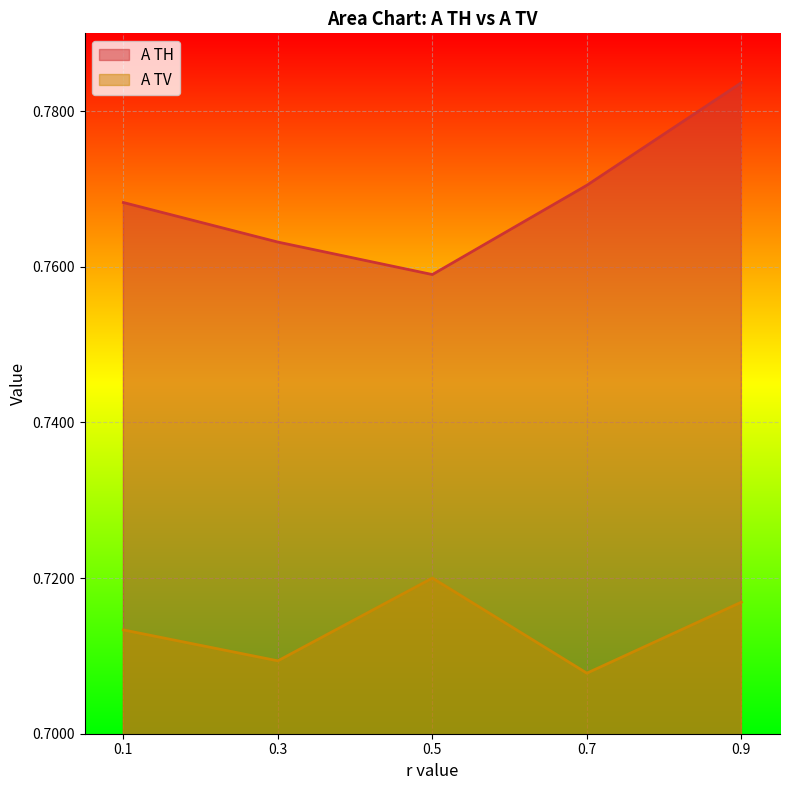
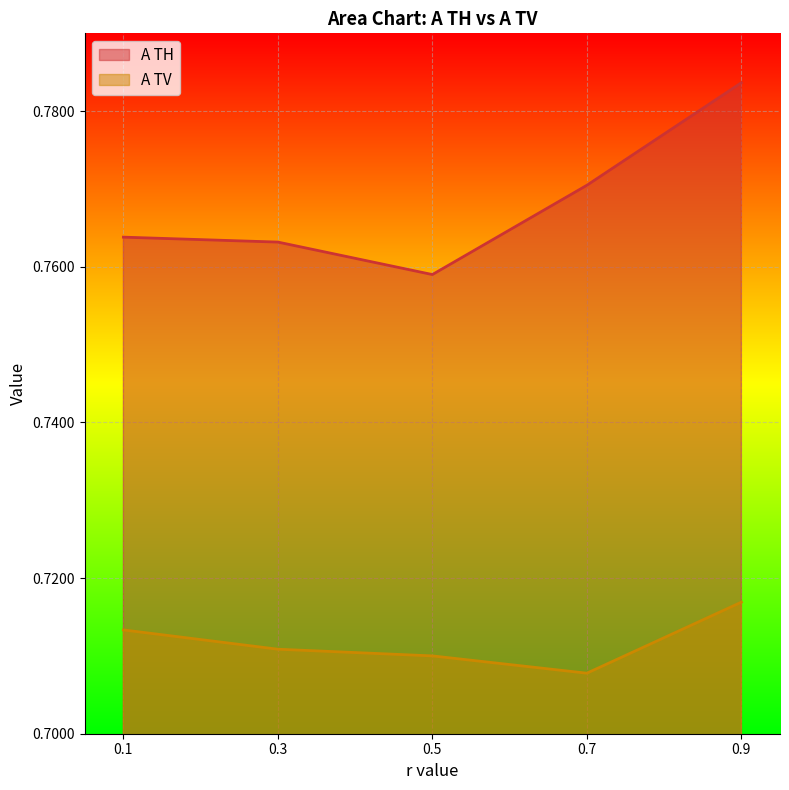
A TH, 0.1: 0.768 -> 0.764
A TV, 0.3: 0.709 -> 0.711
A TV, 0.5: 0.72 -> 0.71
